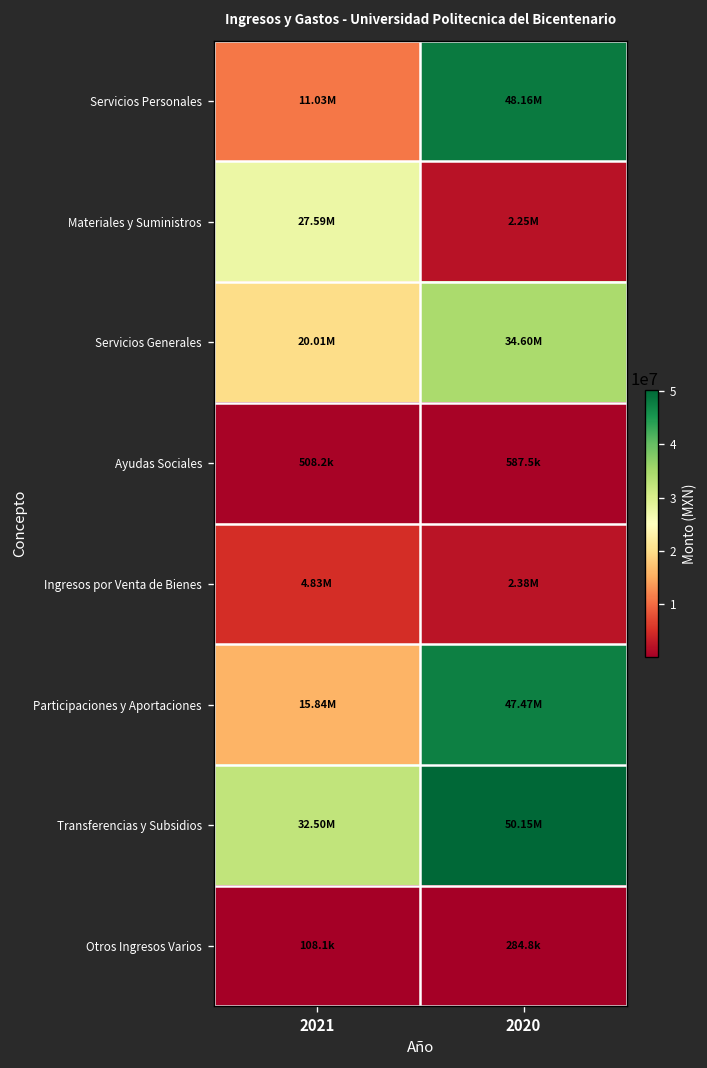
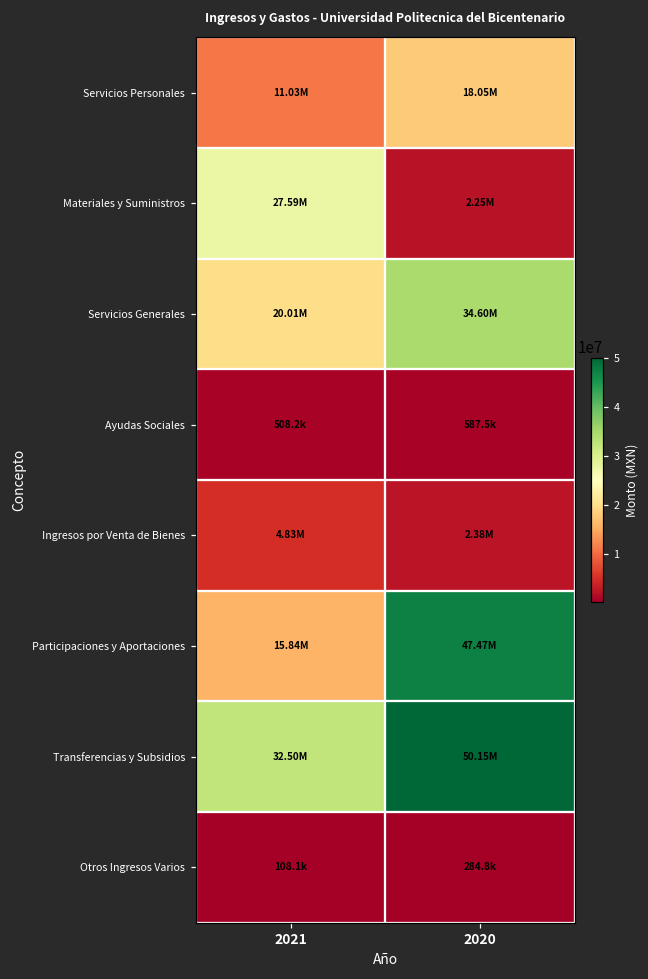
Servicios Personales, 2020: 48.16M -> 18.05M
